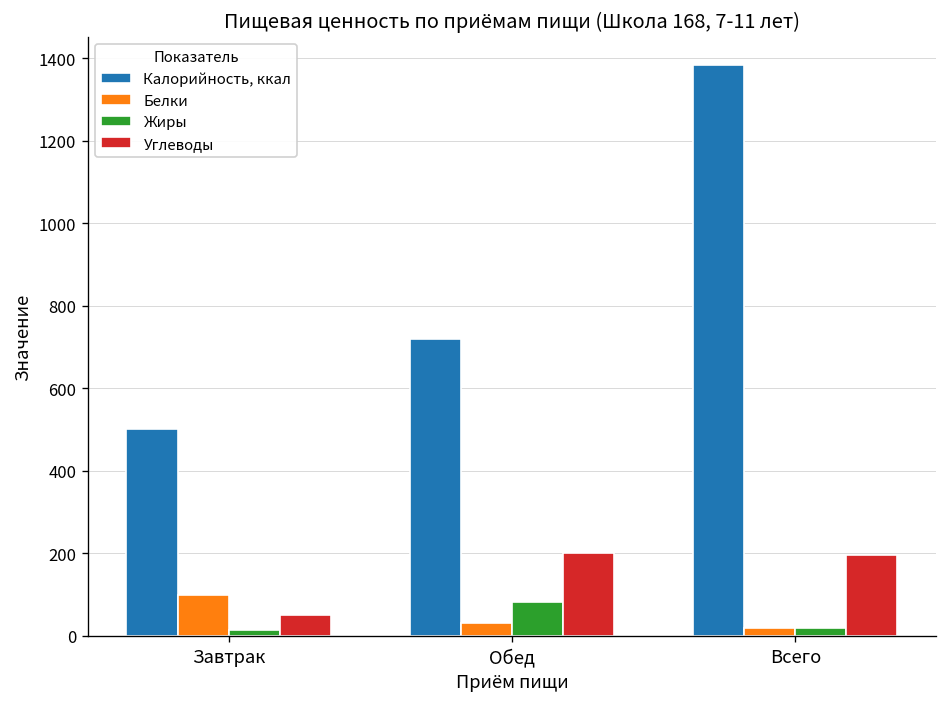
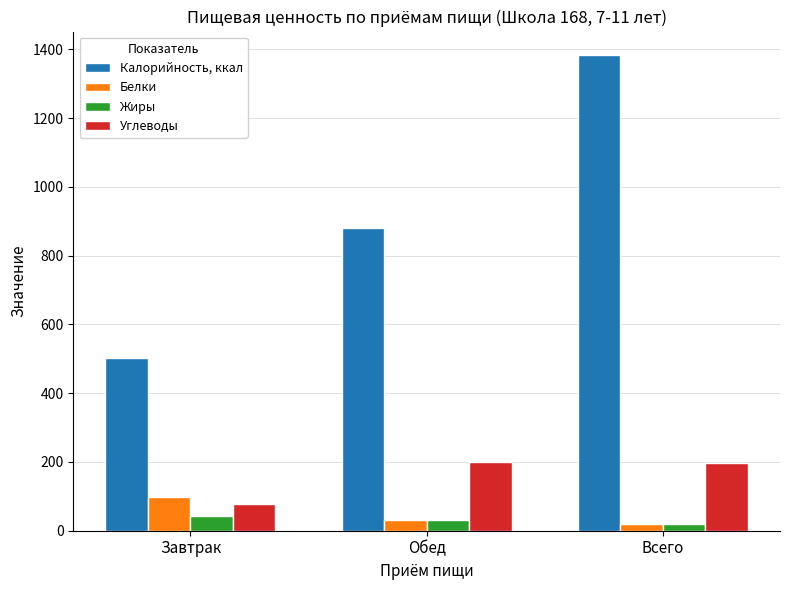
Жиры, Завтрак: 10 -> 40
Углеводы, Завтрак: 50 -> 80
Калорийность, ккал, Обед: 720 -> 880
Жиры, Обед: 80 -> 30
